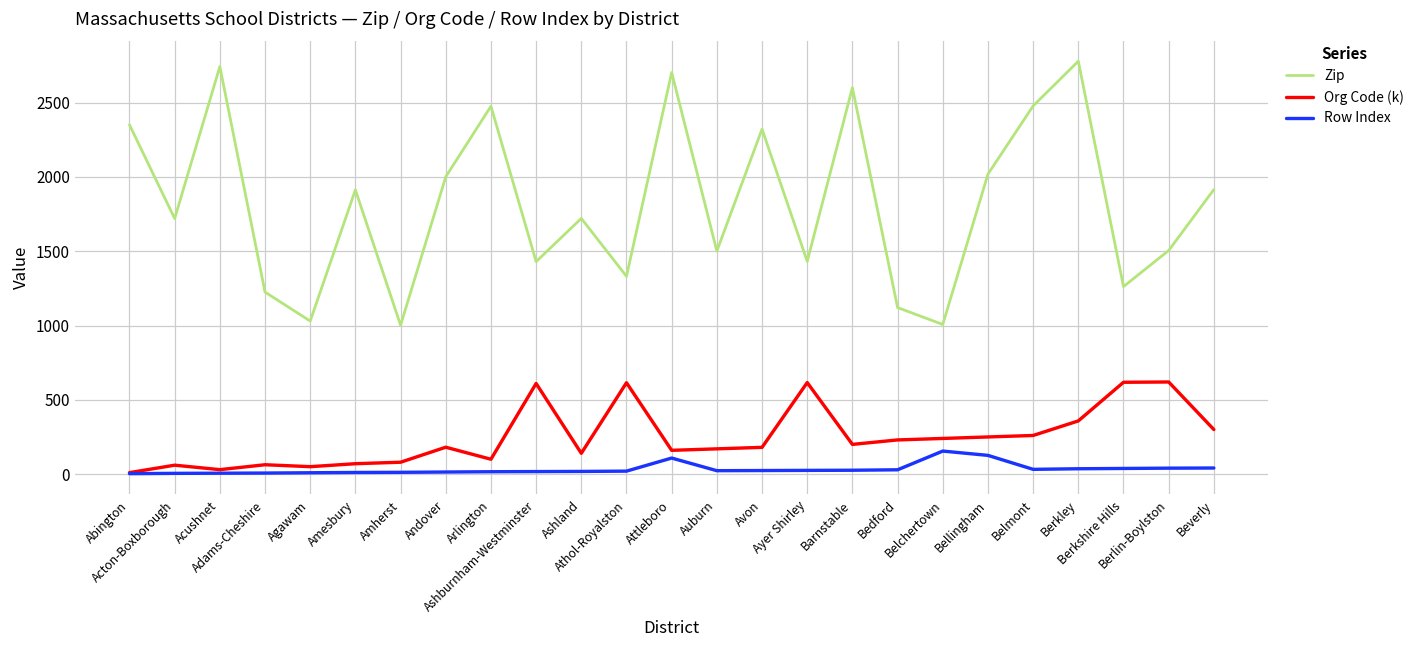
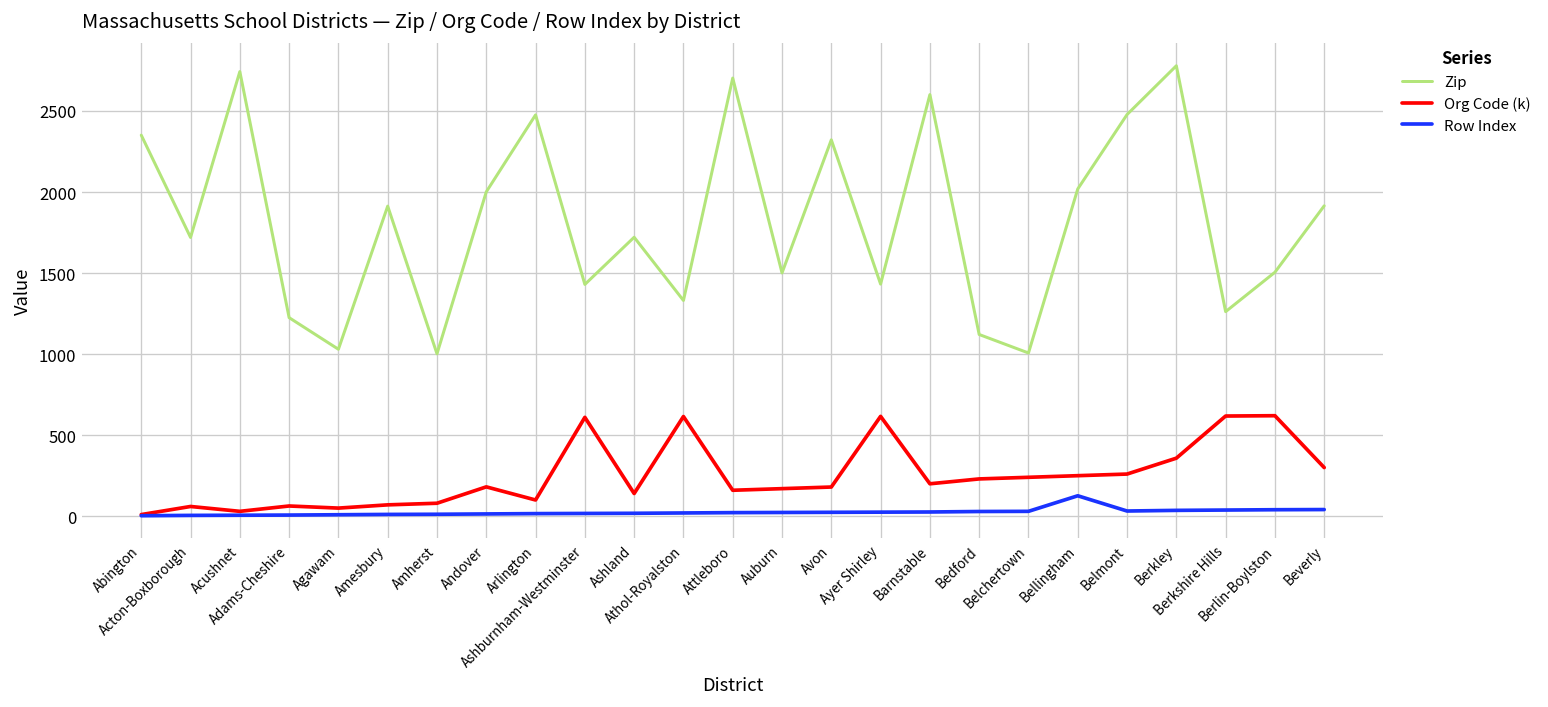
Row Index, Attleboro: 110 -> 20
Row Index, Belchertown: 160 -> 30
